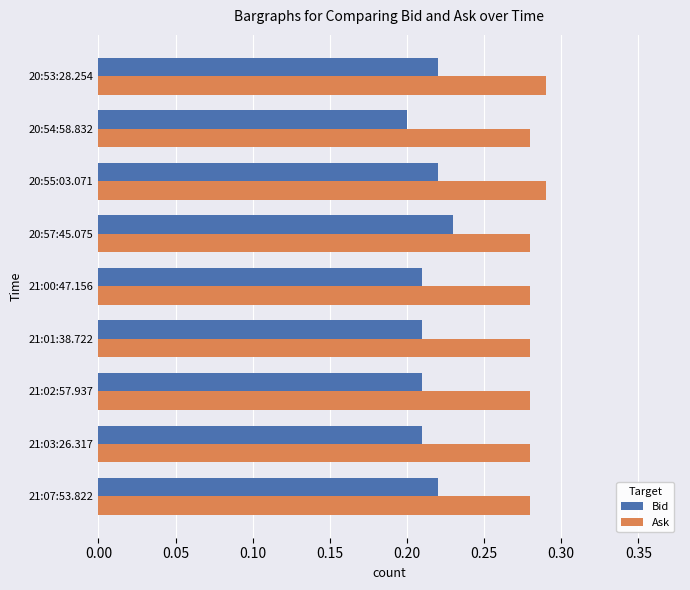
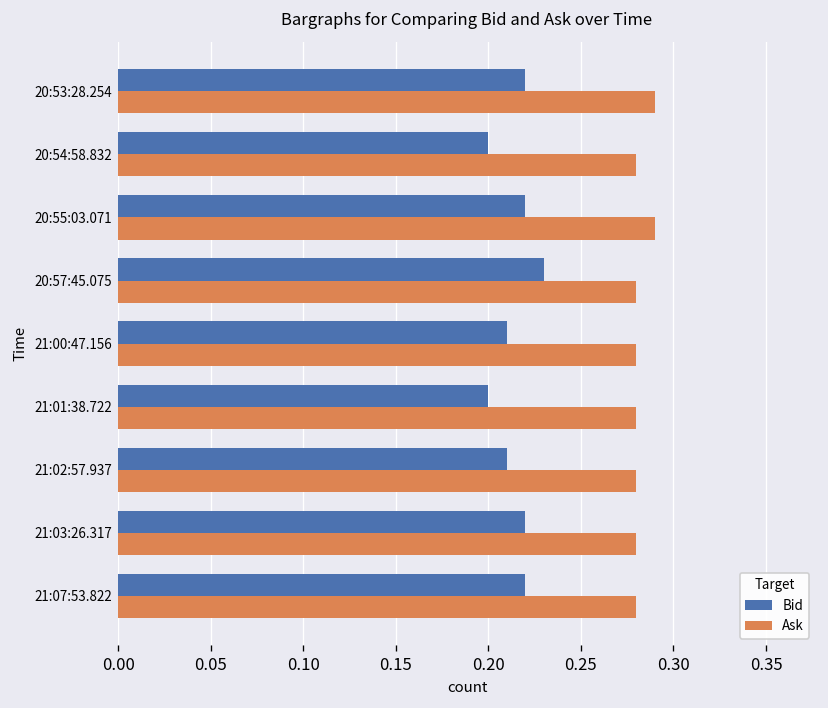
Bid, 21:01:38.722: 0.21 -> 0.20
Bid, 21:03:26.317: 0.21 -> 0.22
